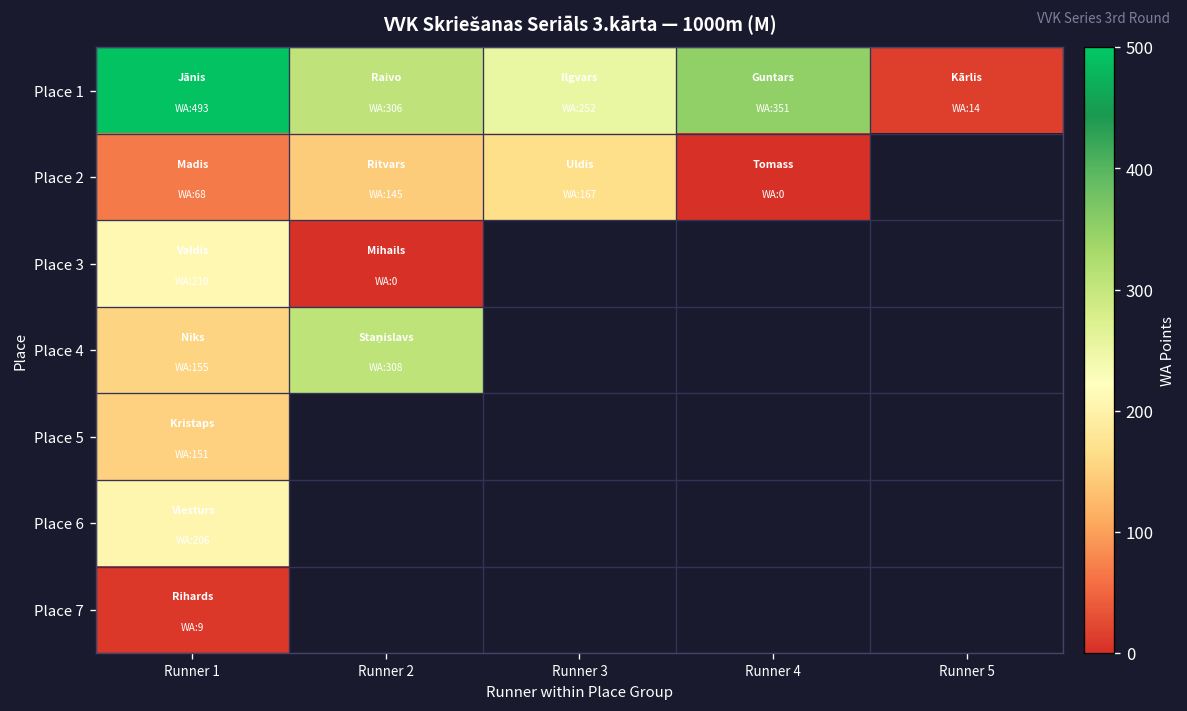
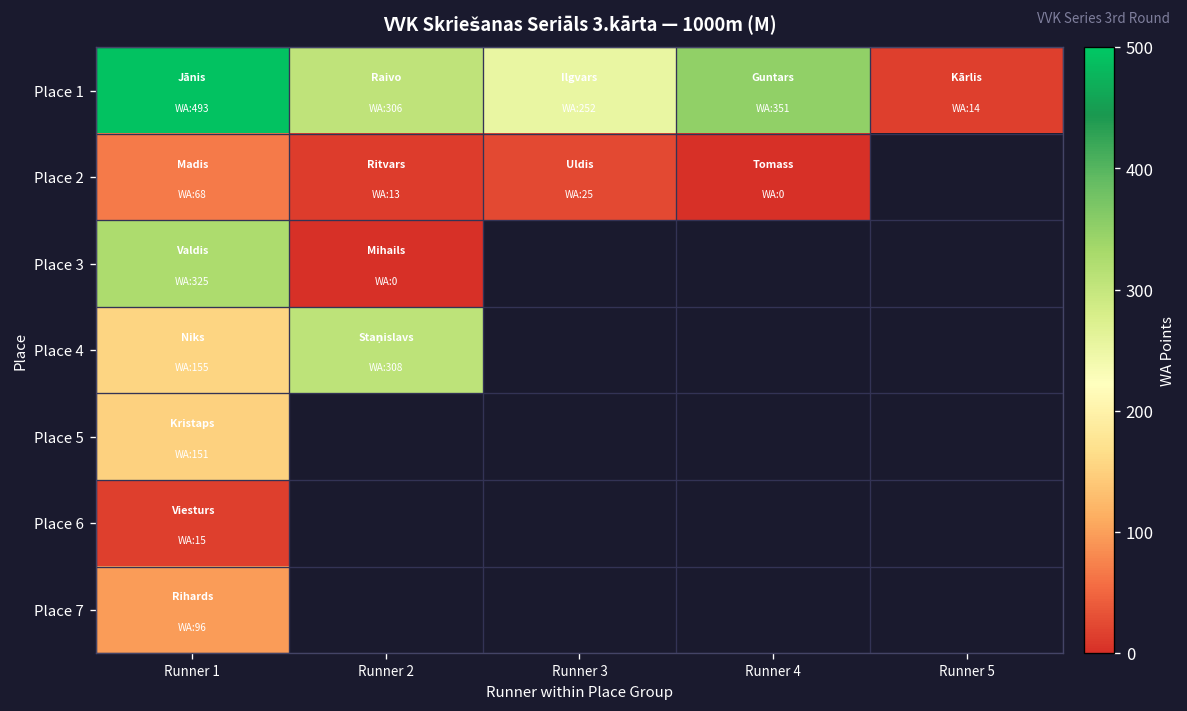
Place 2, Runner 2: 145 -> 13
Place 2, Runner 3: 167 -> 25
Place 3, Runner 1: 210 -> 325
Place 6, Runner 1: 206 -> 15
Place 7, Runner 1: 9 -> 96
